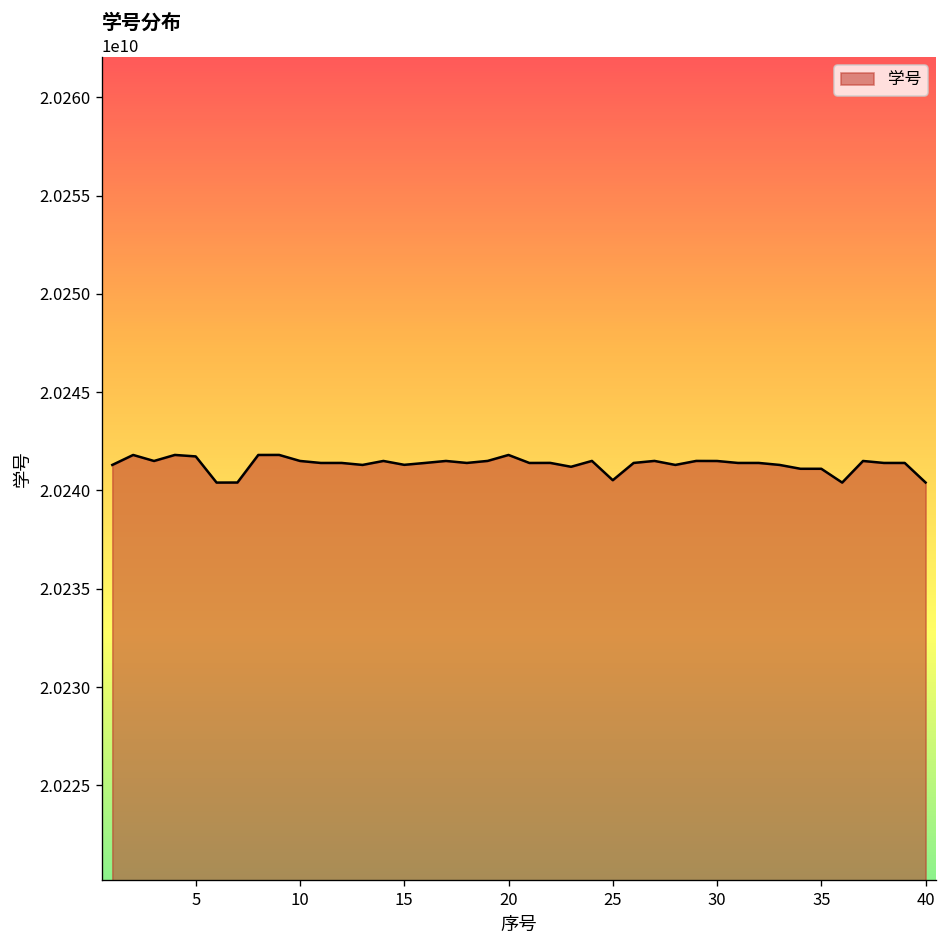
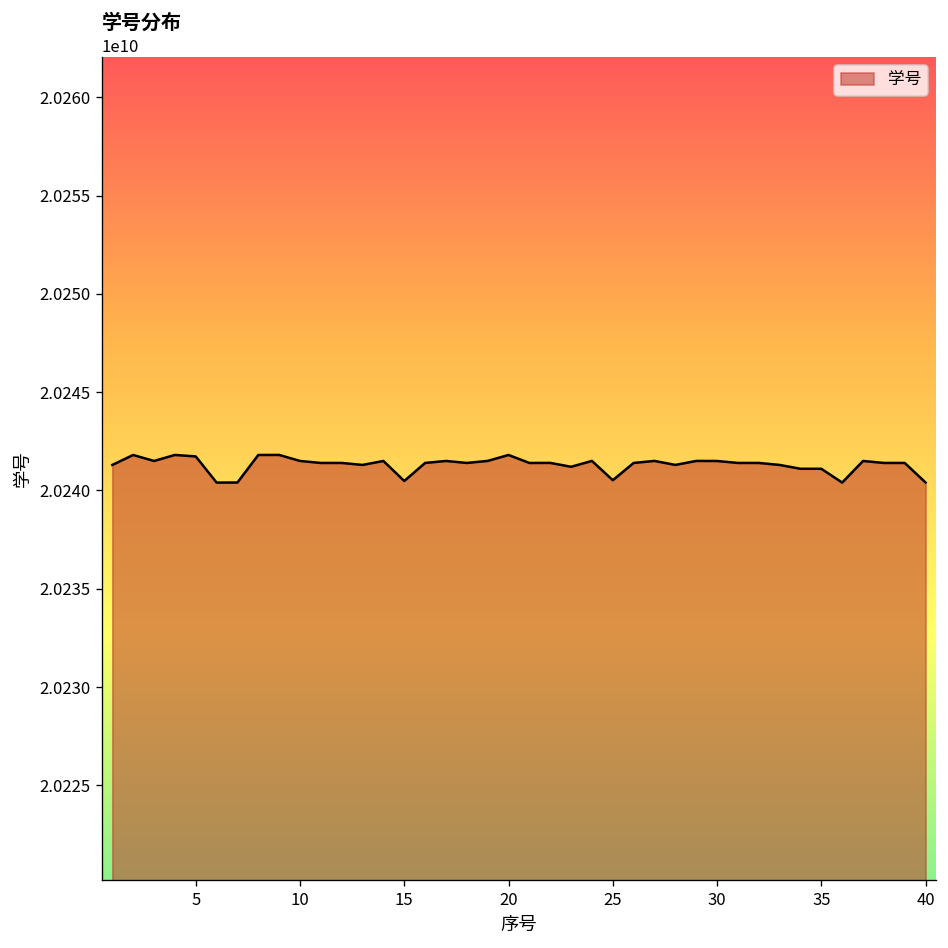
15: 20241300000 -> 20240500000
